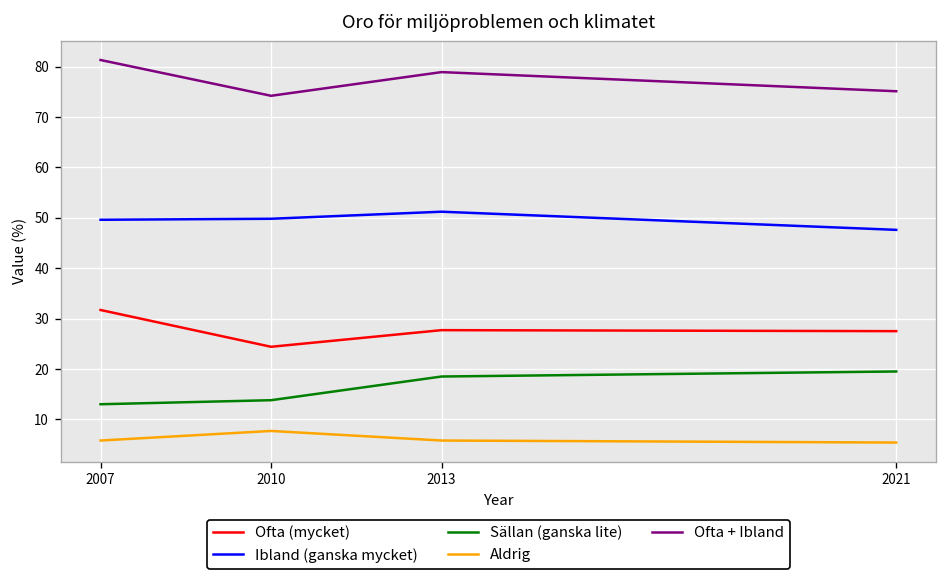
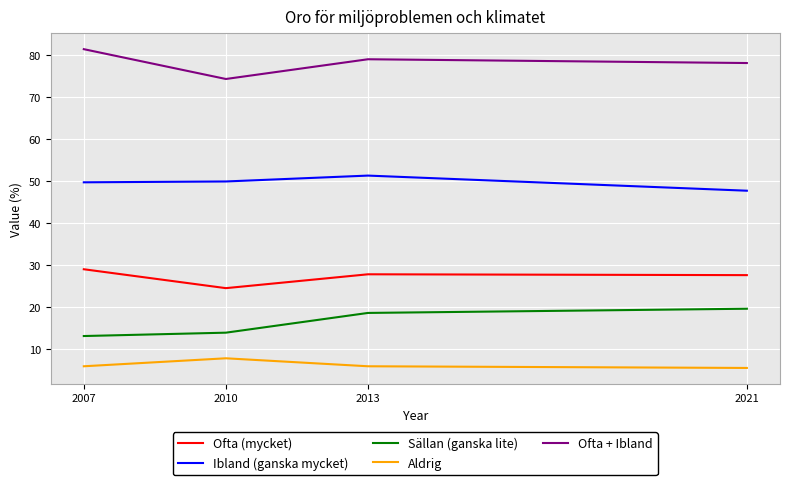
Ofta (mycket), 2007: 32 -> 29
Ofta + Ibland, 2021: 75 -> 78
